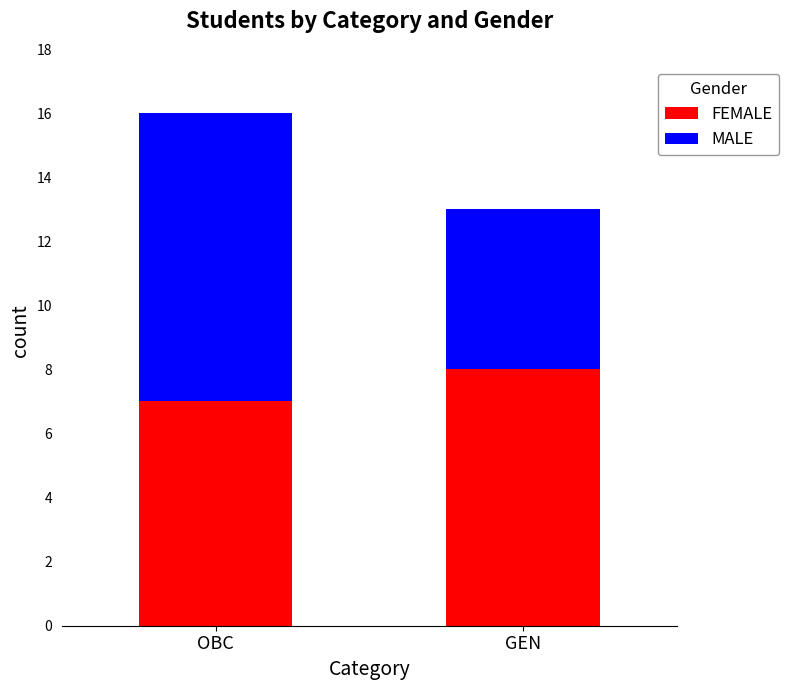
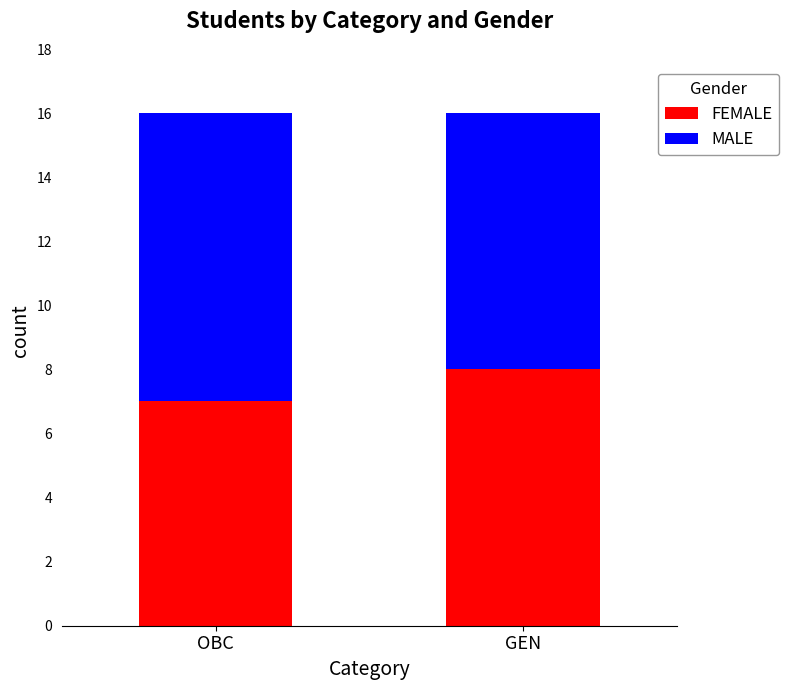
MALE, GEN: 5 -> 8
